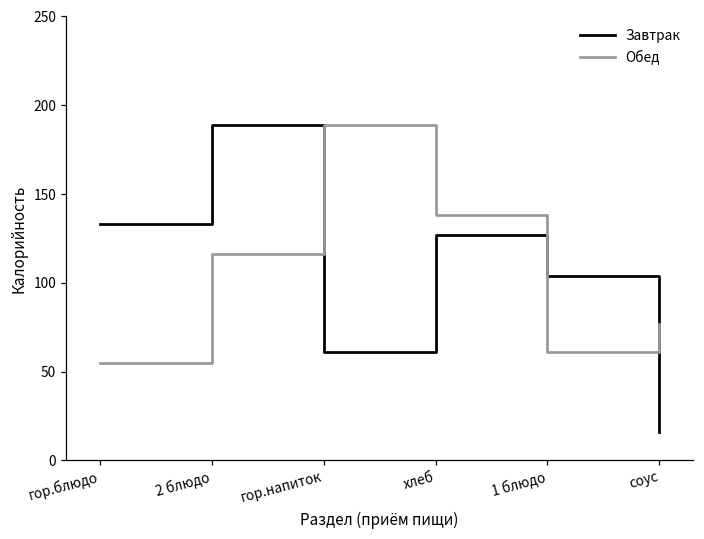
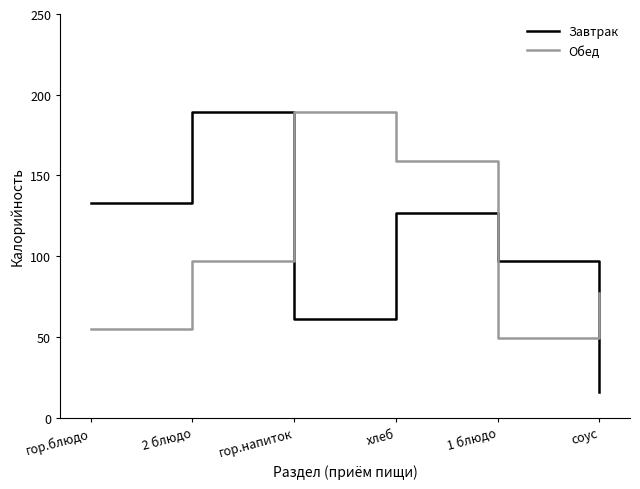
Обед, 2 блюдо: 116 -> 97
Обед, хлеб: 138 -> 159
Завтрак, 1 блюдо: 104 -> 97
Обед, 1 блюдо: 61 -> 49
